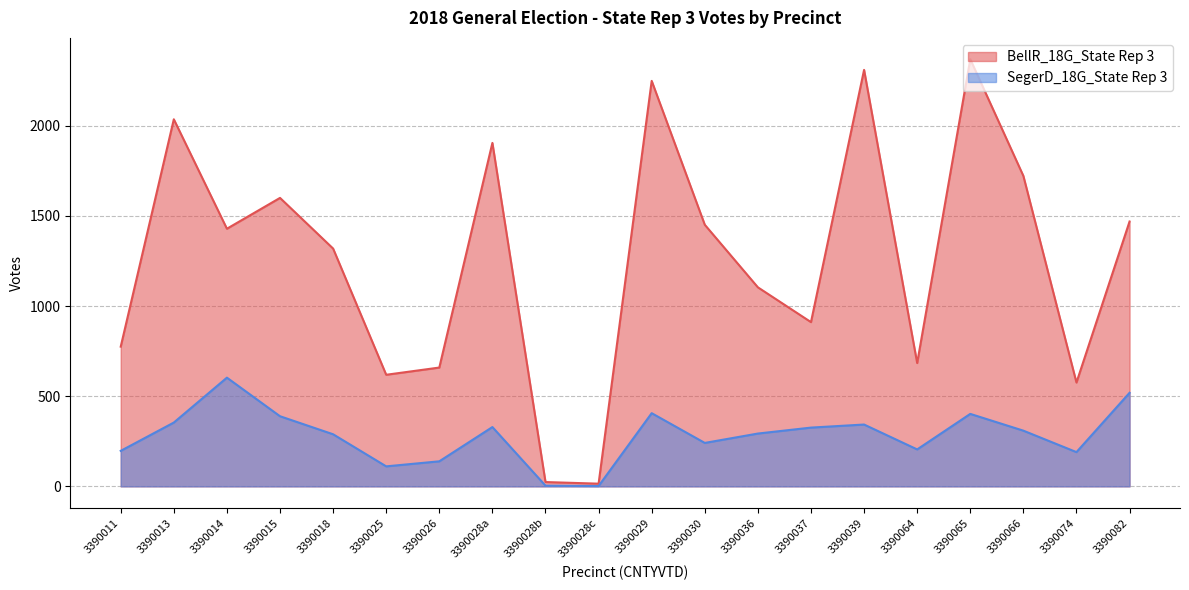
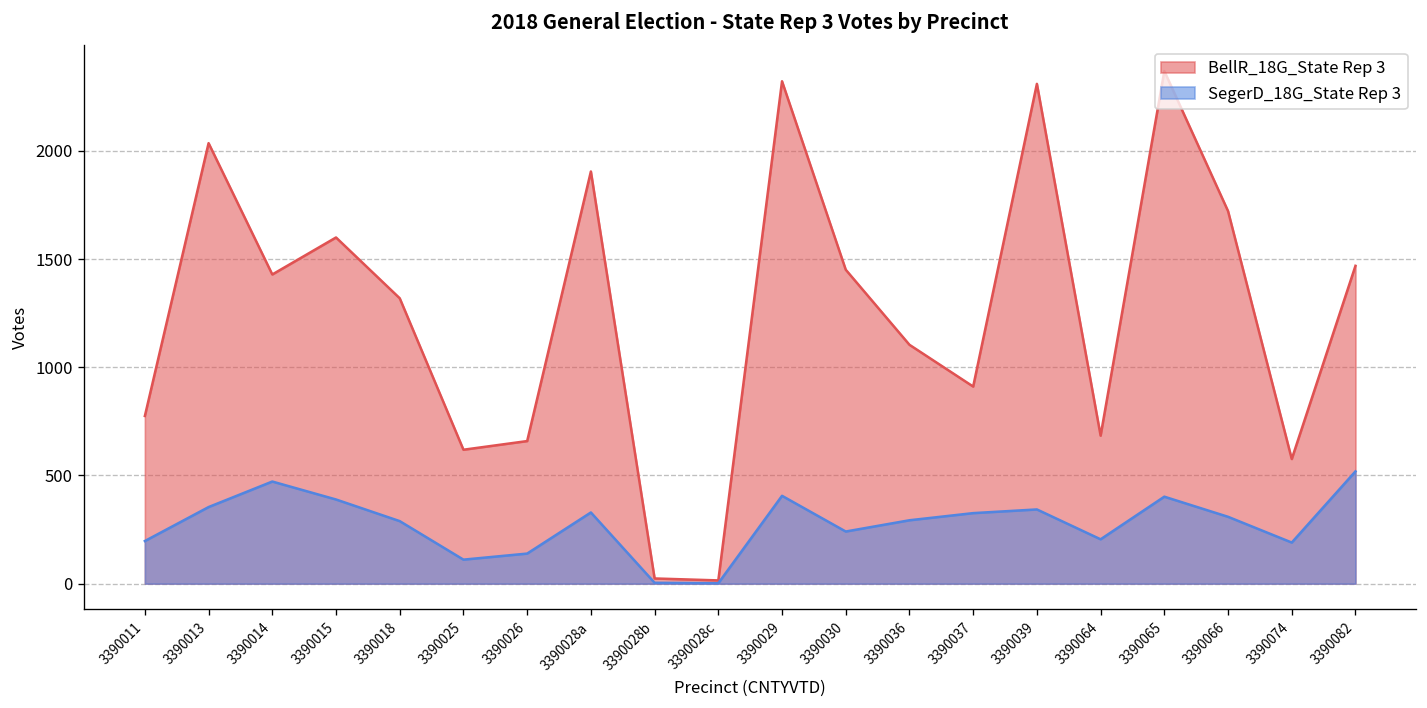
SegerD_18G_State Rep 3, 3390014: 600 -> 470
BellR_18G_State Rep 3, 3390029: 2250 -> 2320
